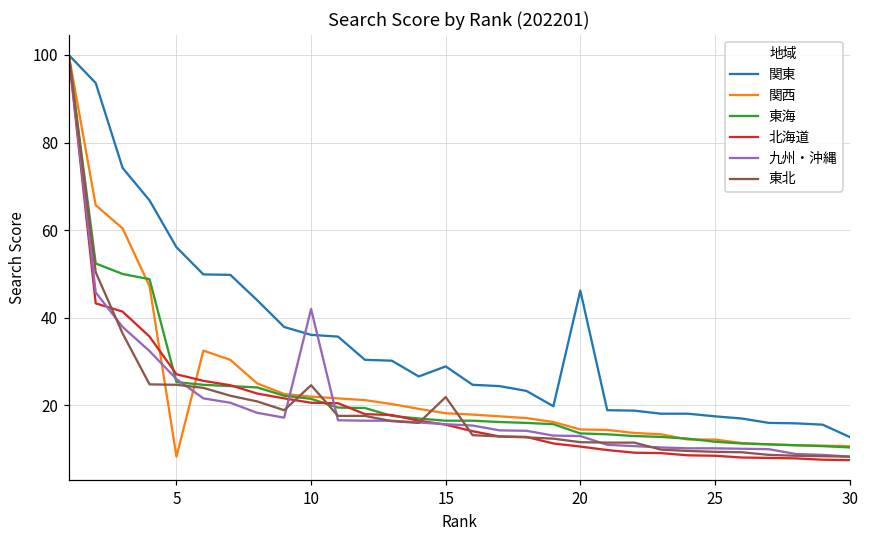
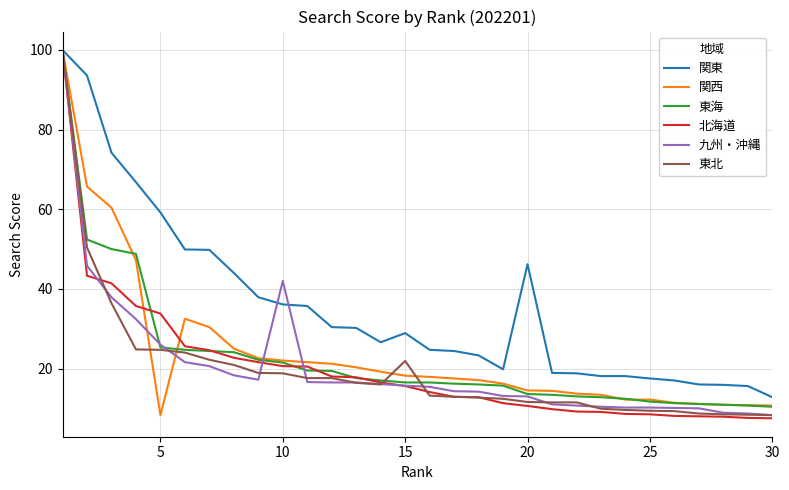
関東, 5: 56 -> 59
北海道, 5: 27 -> 34
東北, 10: 25 -> 19
